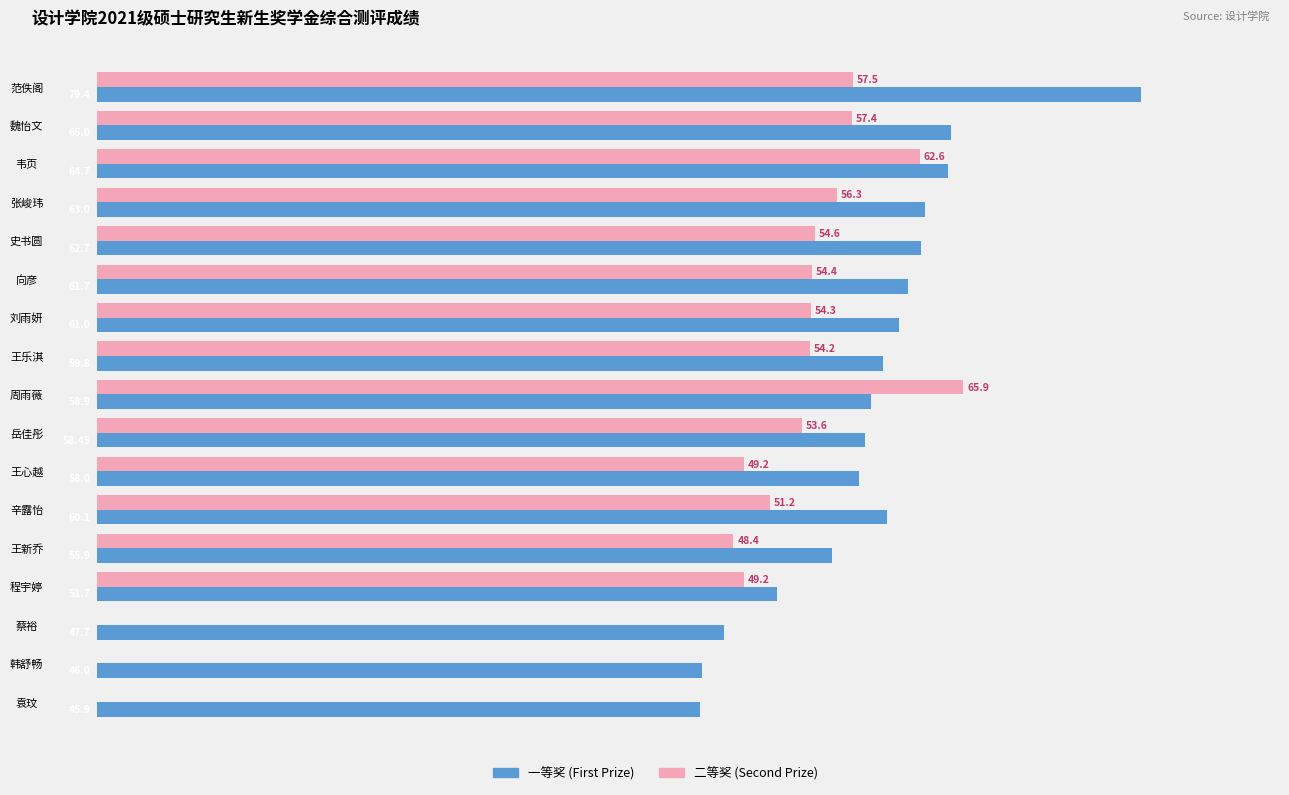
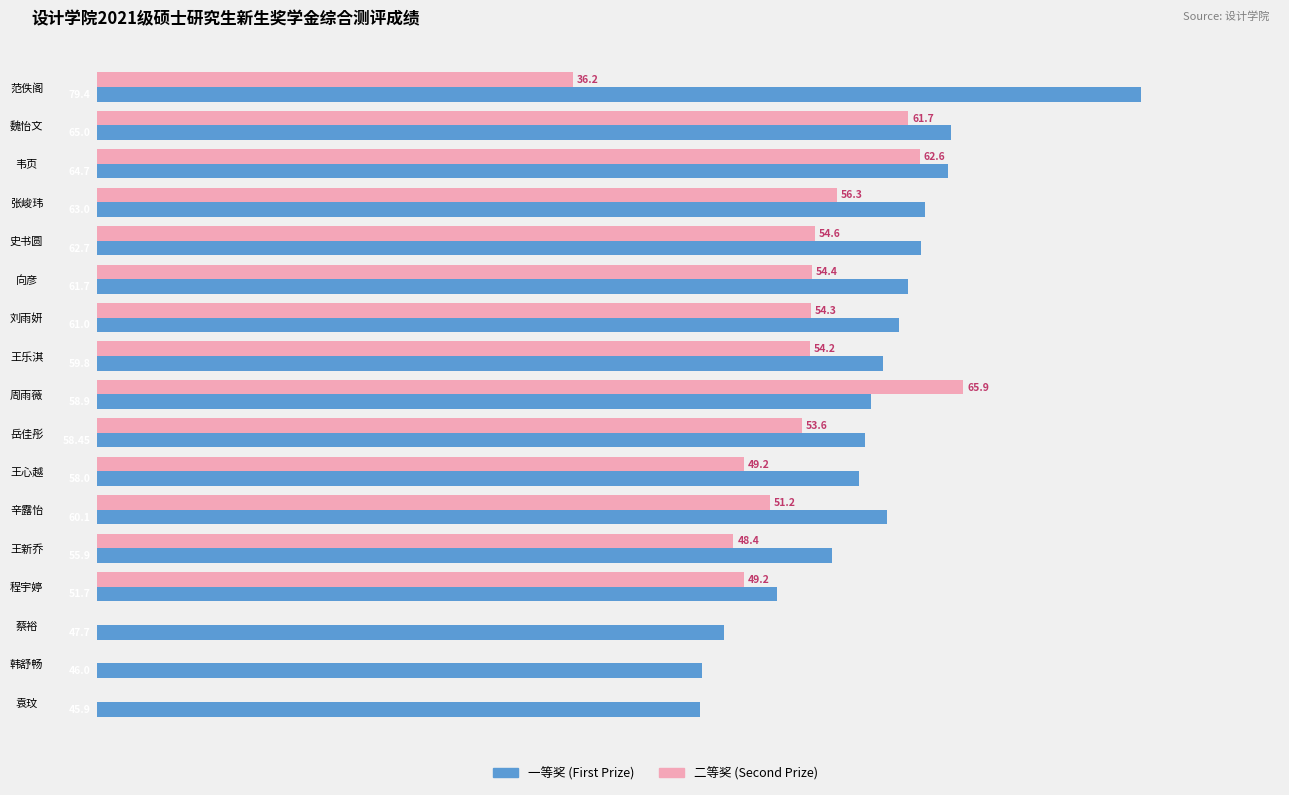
二等奖 (Second Prize), 范佚阁: 57.5 -> 36.2
二等奖 (Second Prize), 魏怡文: 57.4 -> 61.7
